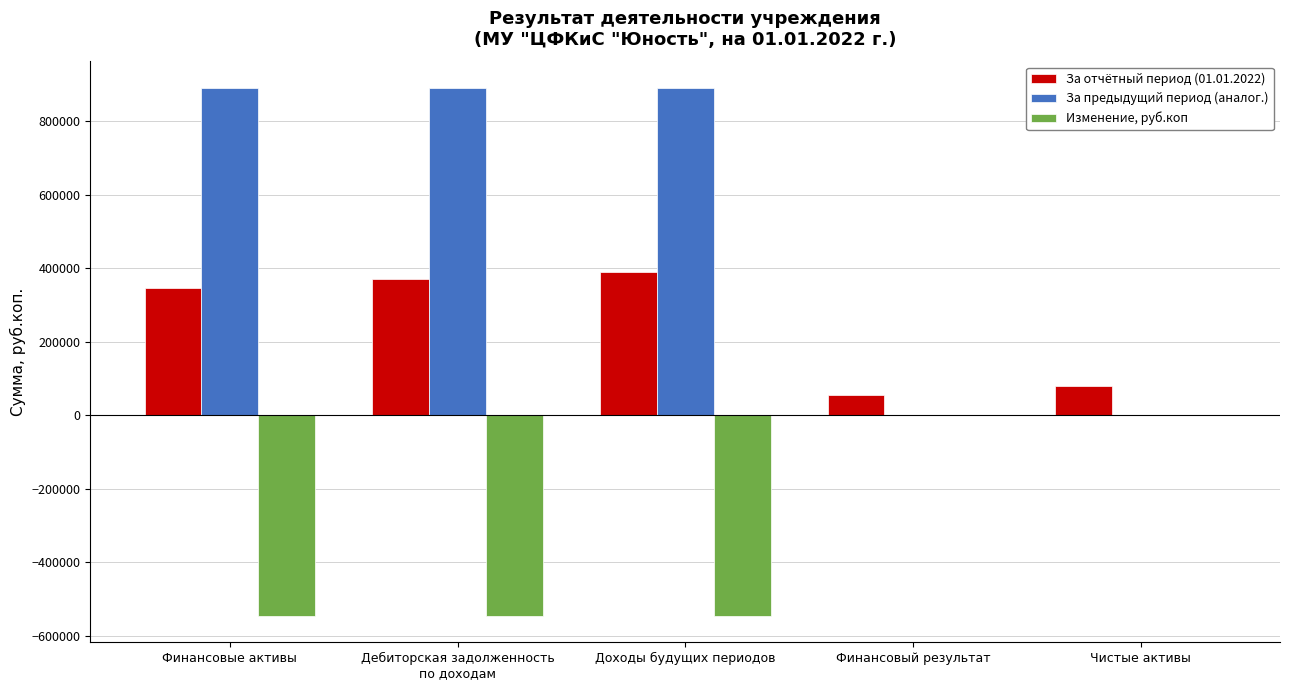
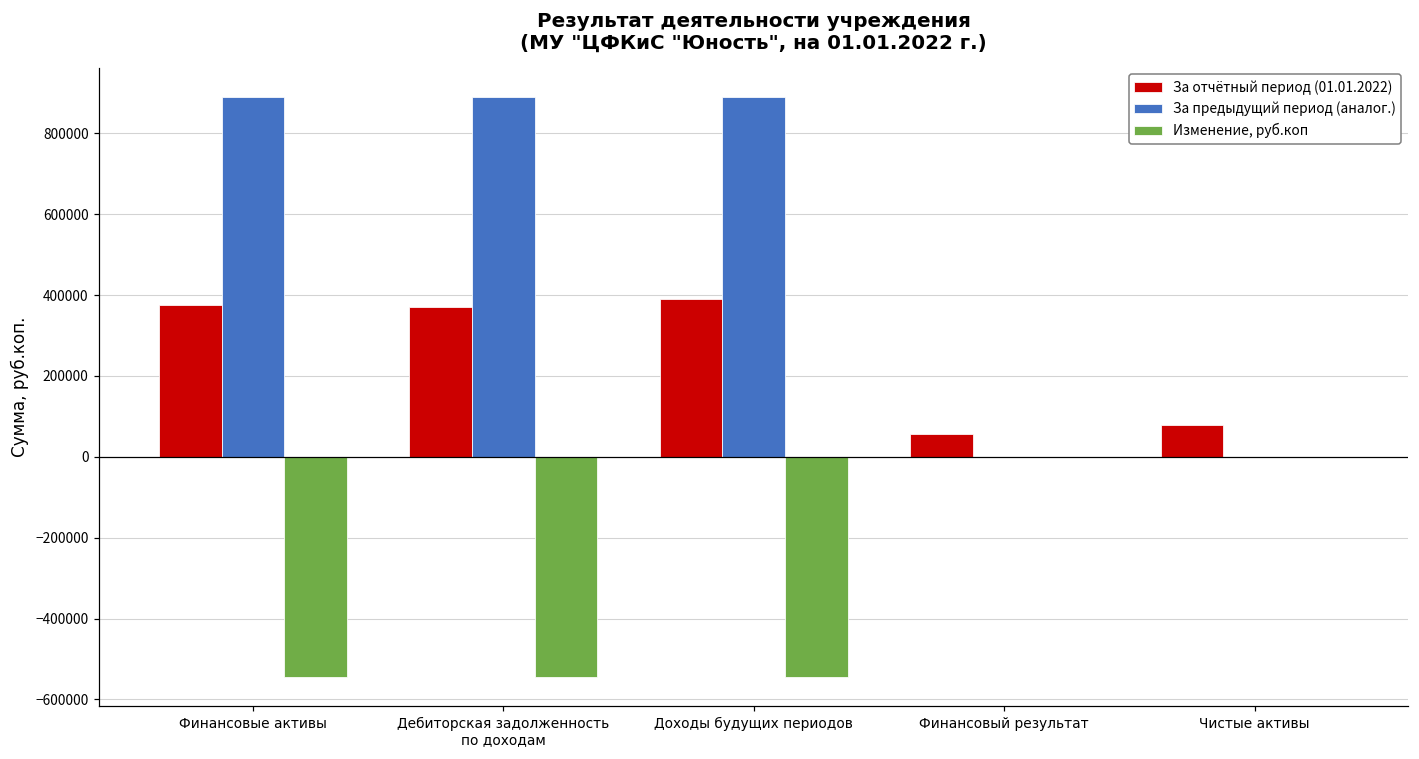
За отчётный период (01.01.2022), Финансовые активы: 350000 -> 370000
